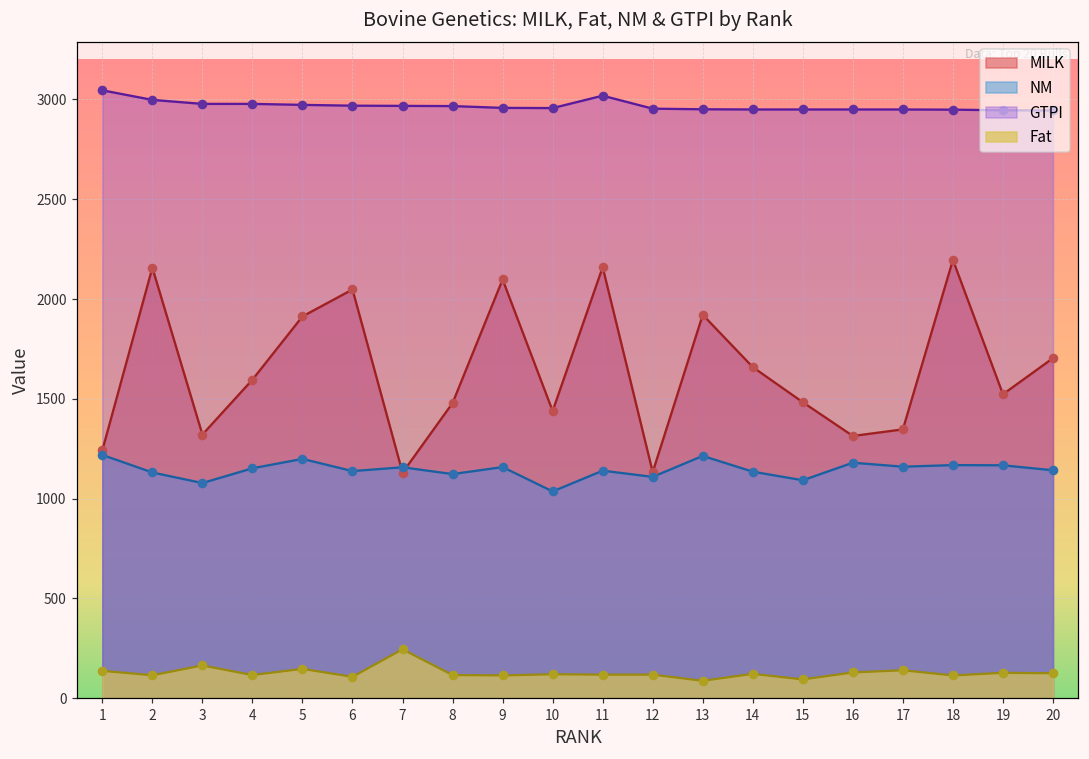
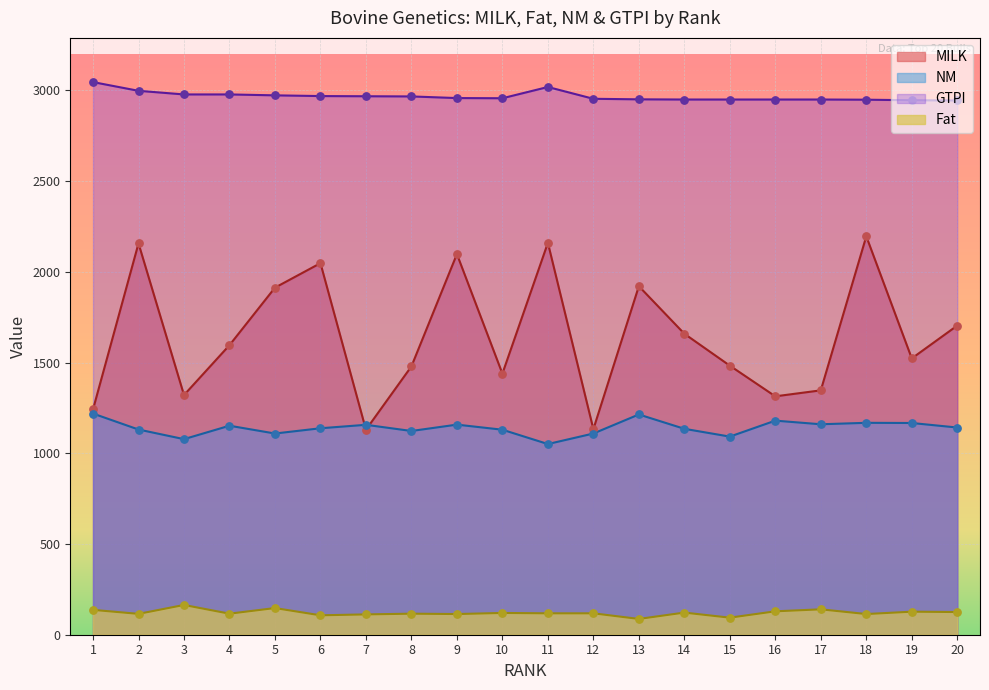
NM, 5: 1200 -> 1110
Fat, 7: 250 -> 110
NM, 10: 1040 -> 1130
NM, 11: 1140 -> 1050
